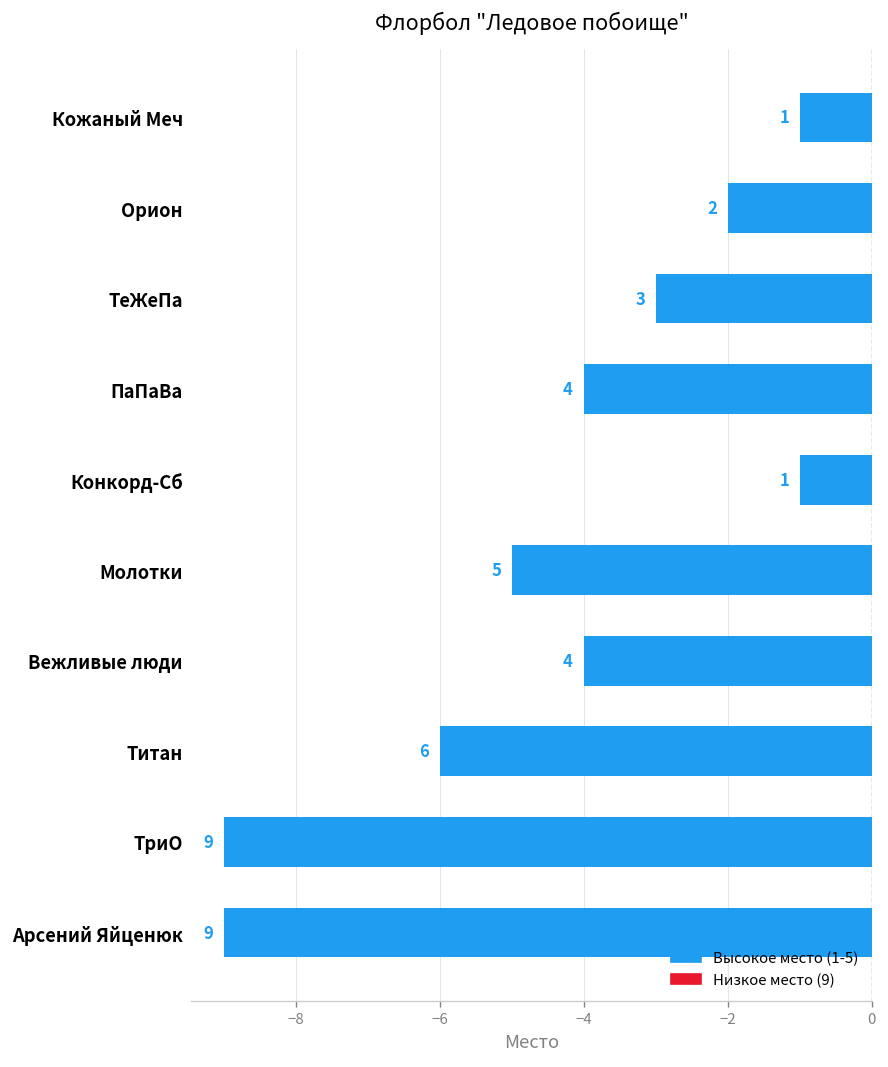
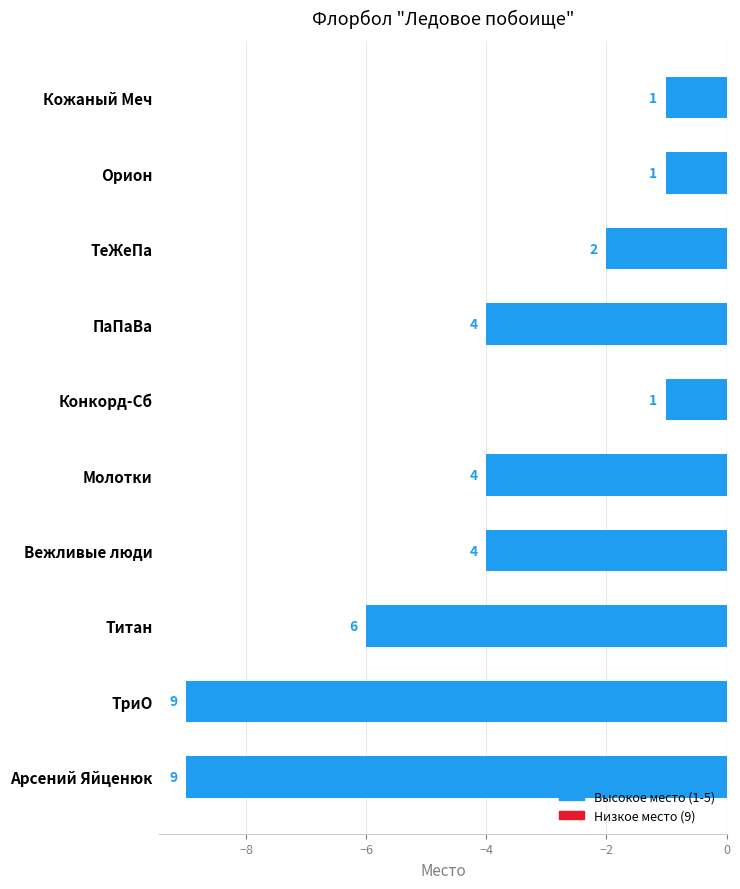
Орион: 2 -> 1
ТеЖеПа: 3 -> 2
Молотки: 5 -> 4
